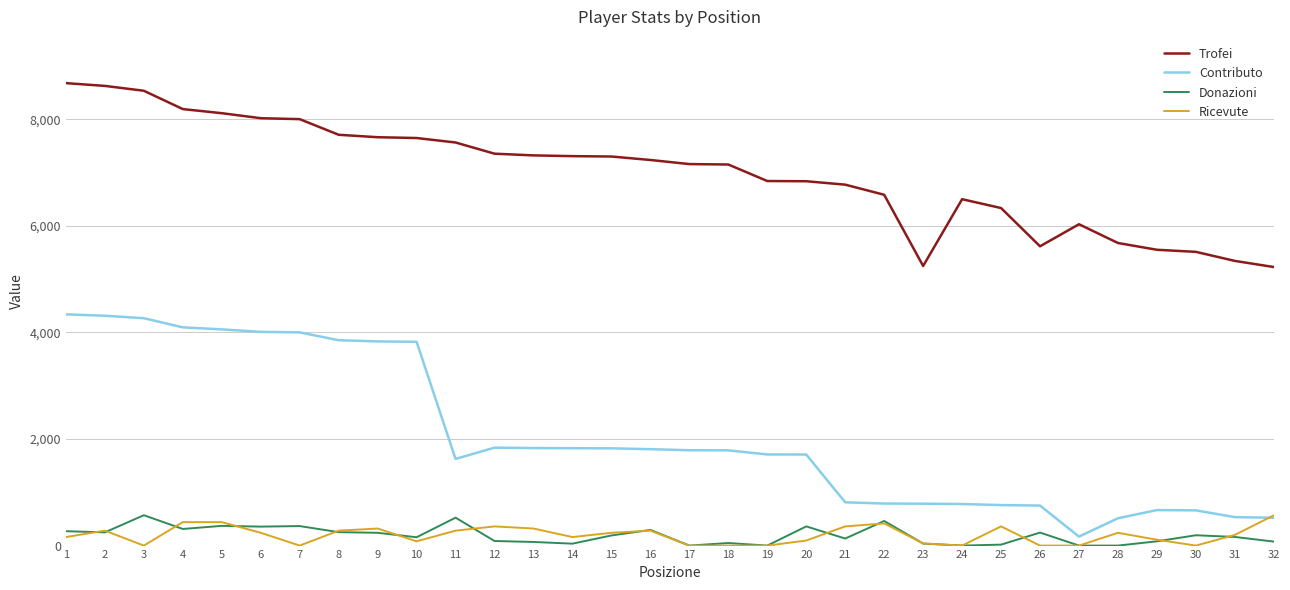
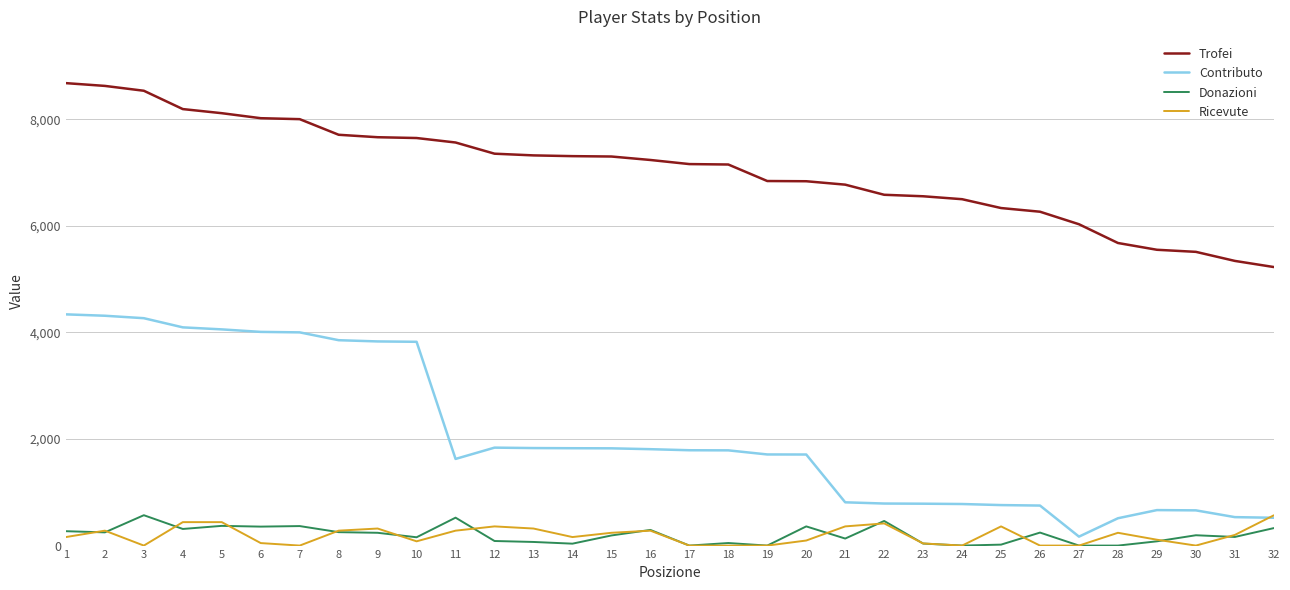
Ricevute, 6: 200 -> 0
Trofei, 23: 5,200 -> 6,600
Trofei, 26: 5,600 -> 6,300
Donazioni, 32: 100 -> 300
